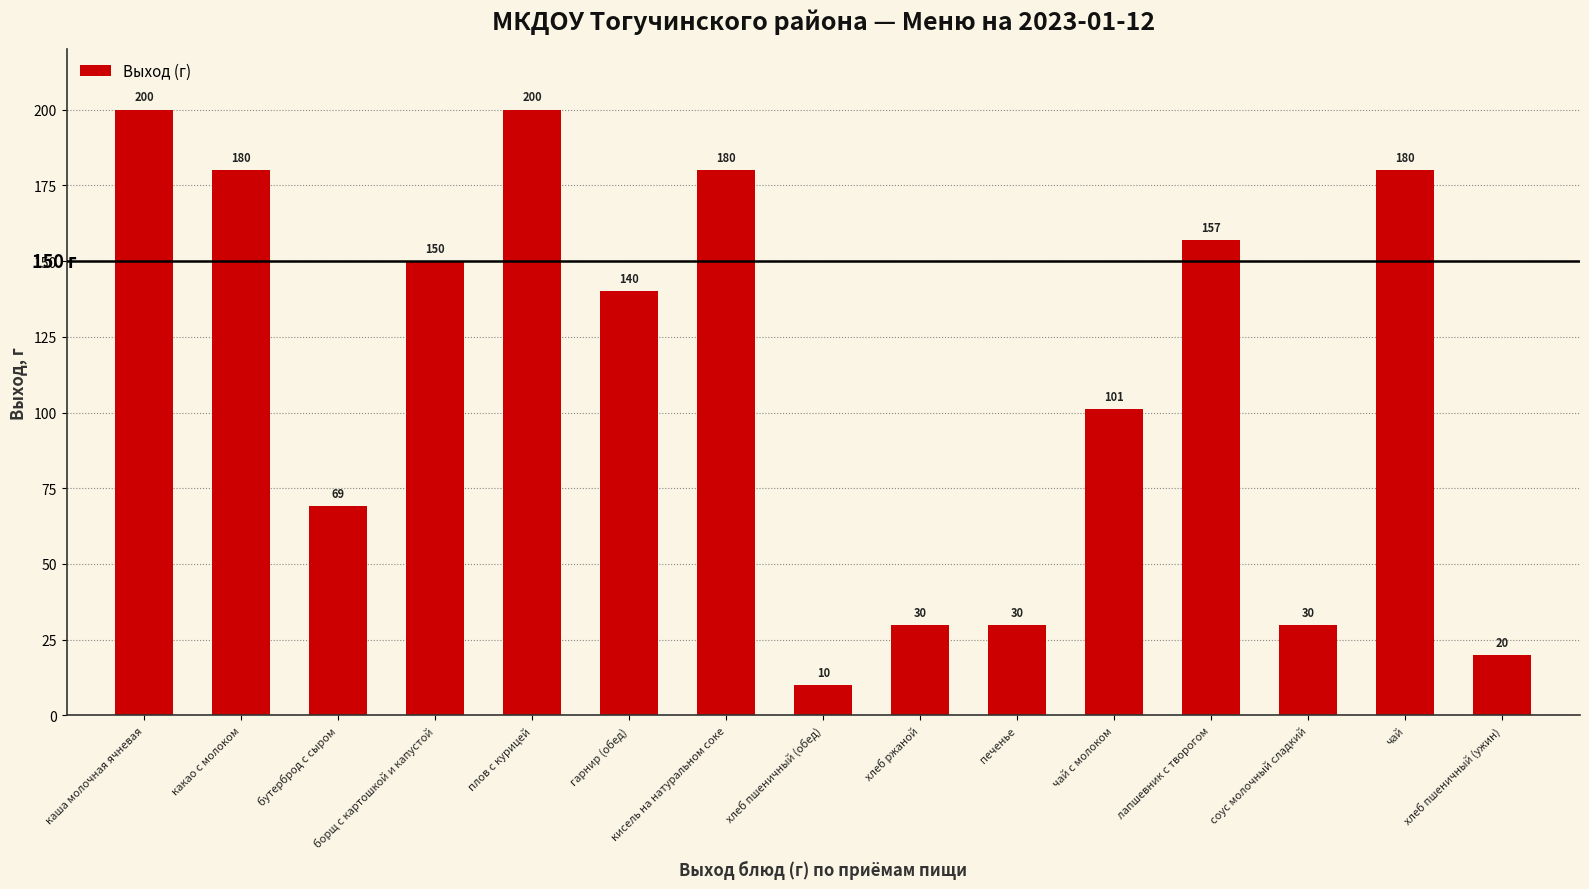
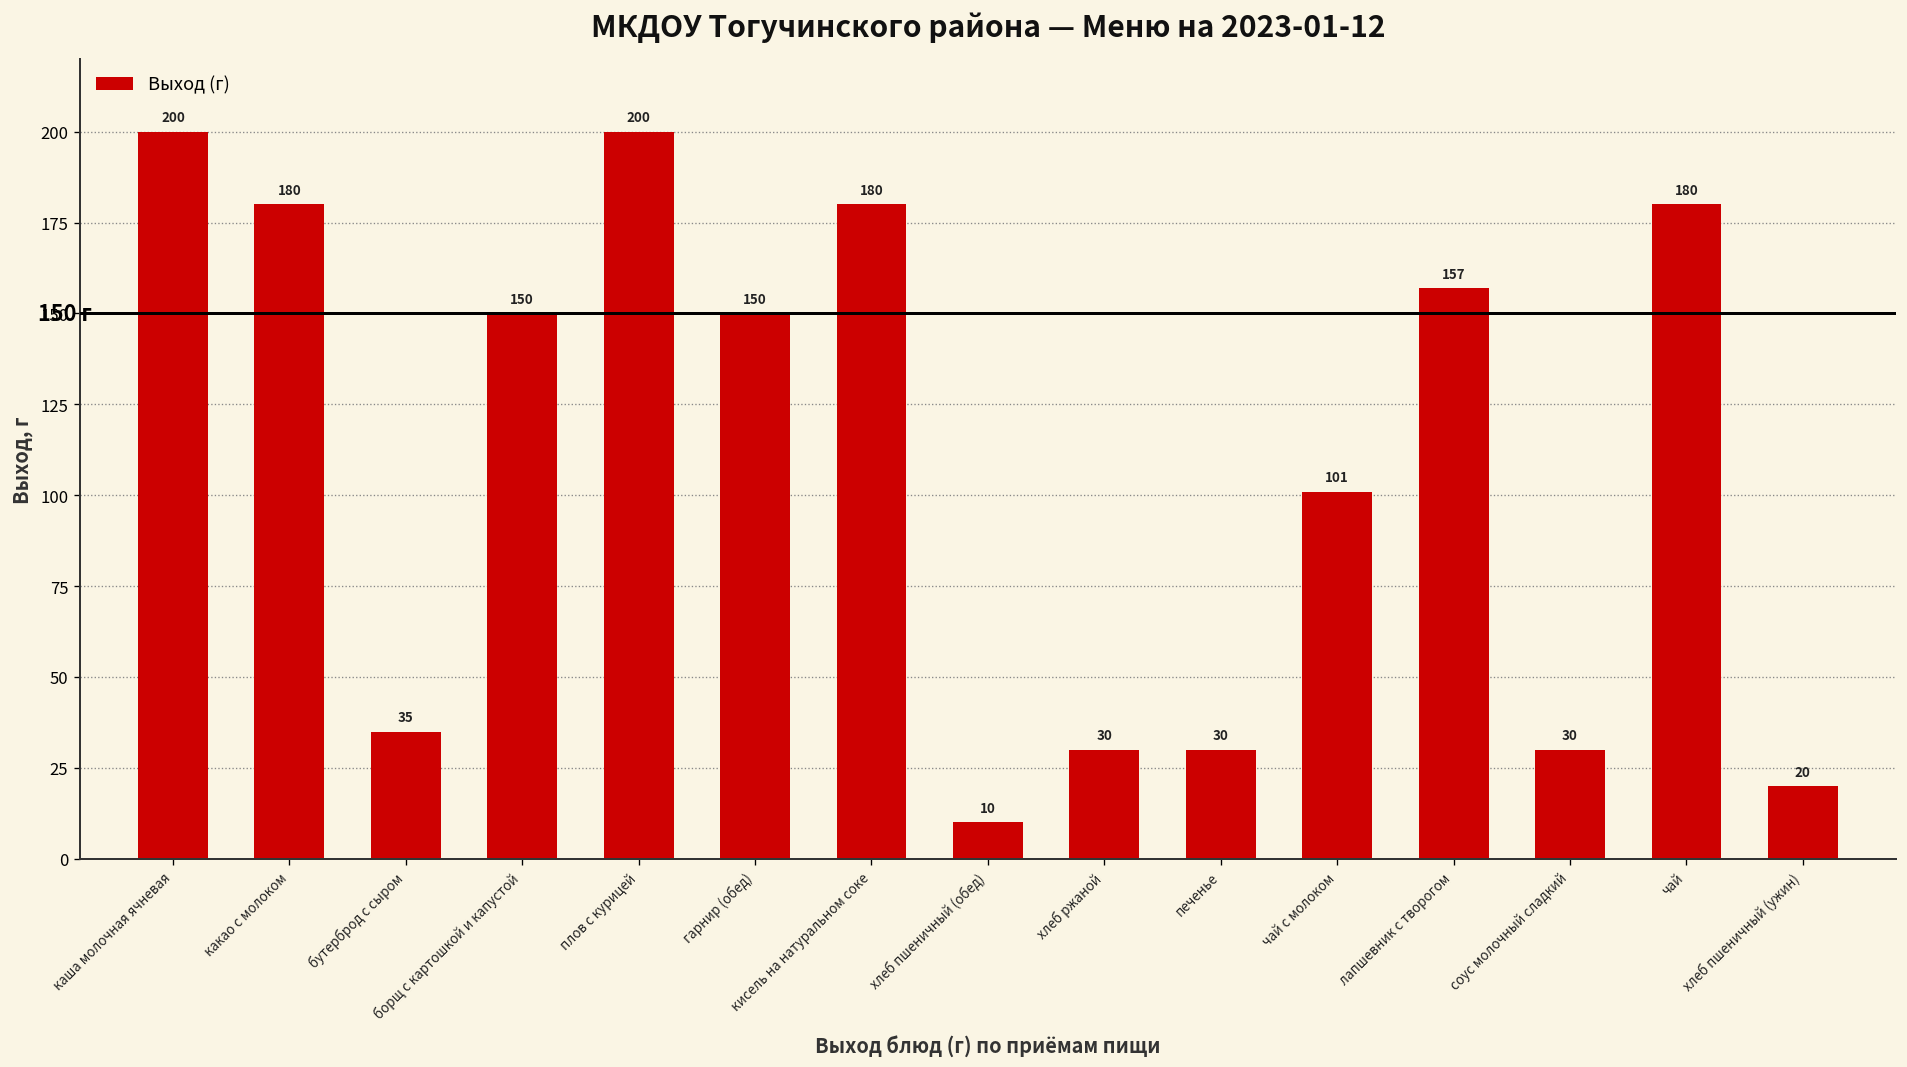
бутерброд с сыром: 69 -> 35
гарнир (обед): 140 -> 150
